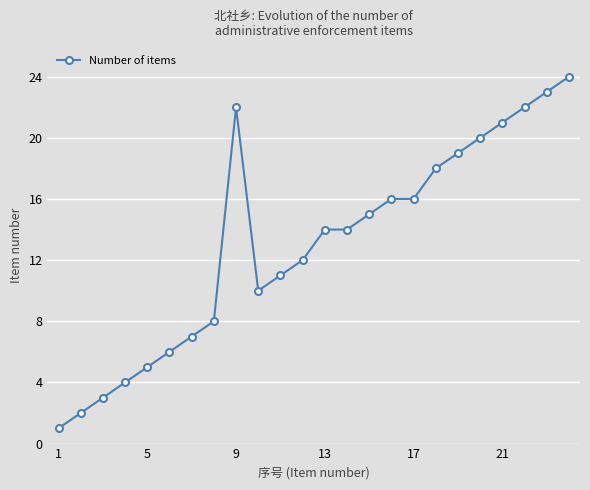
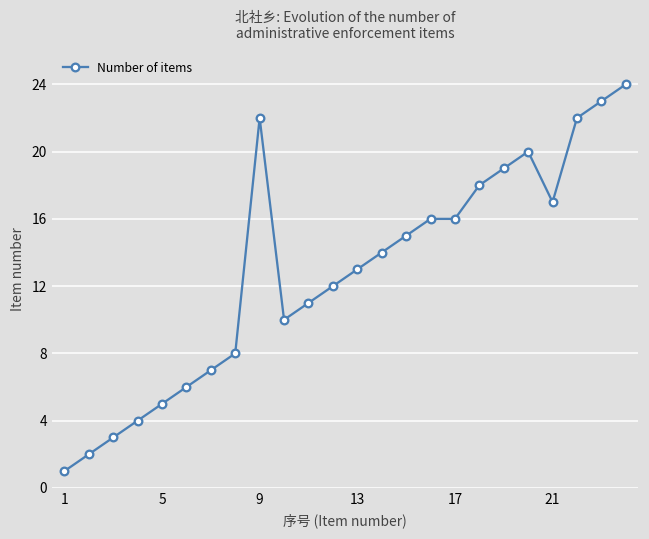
13: 14 -> 13
21: 21 -> 17
